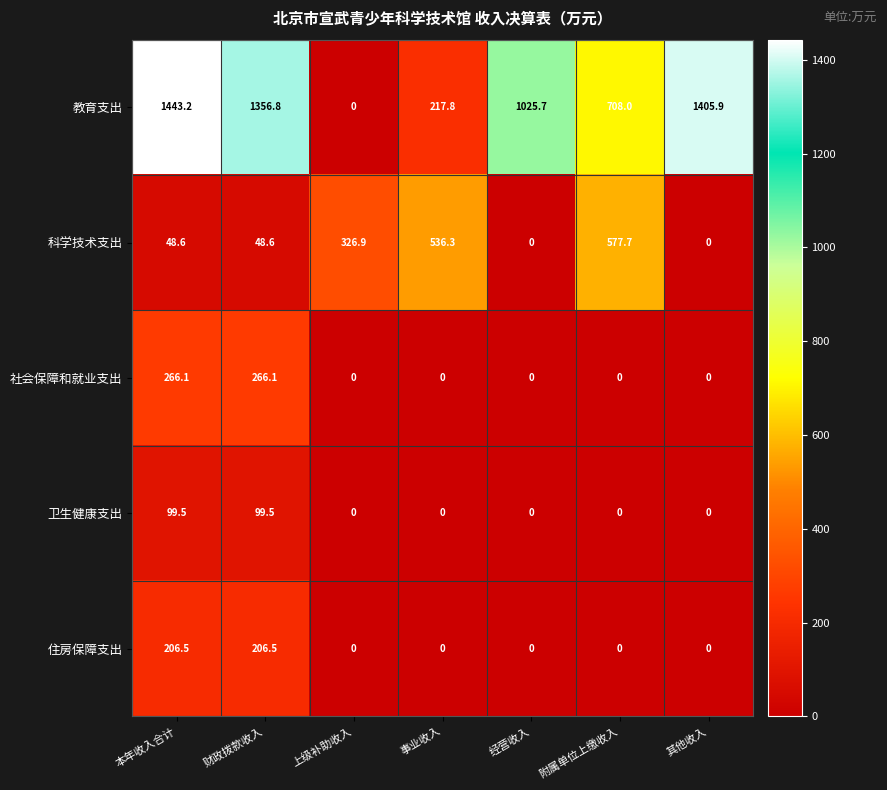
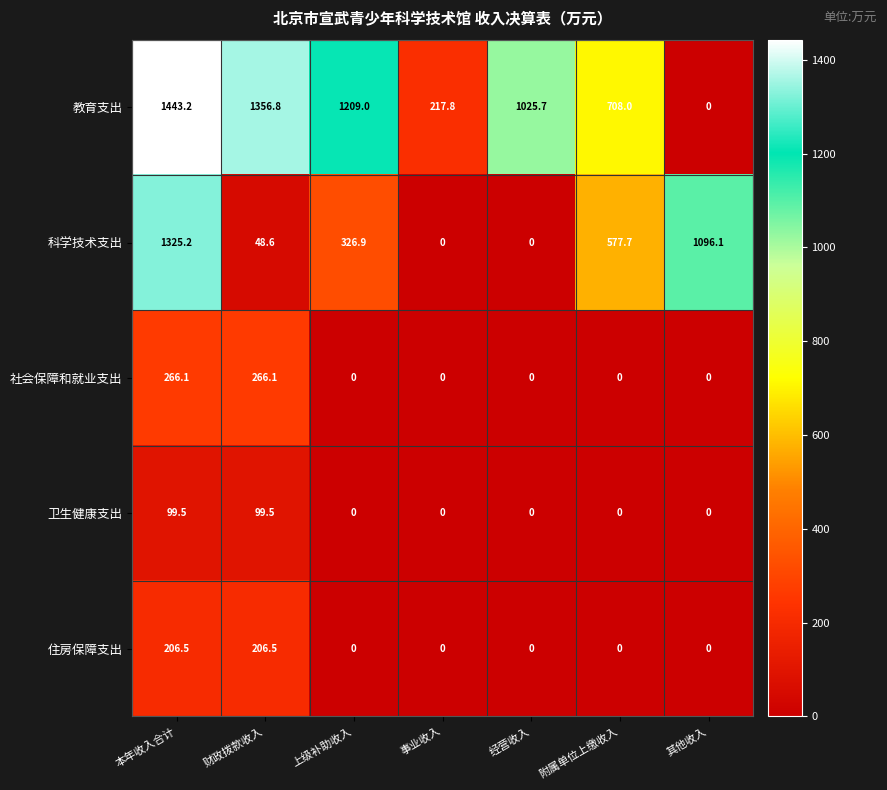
教育支出, 上级补助收入: 0 -> 1209.0
教育支出, 其他收入: 1405.9 -> 0
科学技术支出, 本年收入合计: 48.6 -> 1325.2
科学技术支出, 事业收入: 536.3 -> 0
科学技术支出, 其他收入: 0 -> 1096.1
